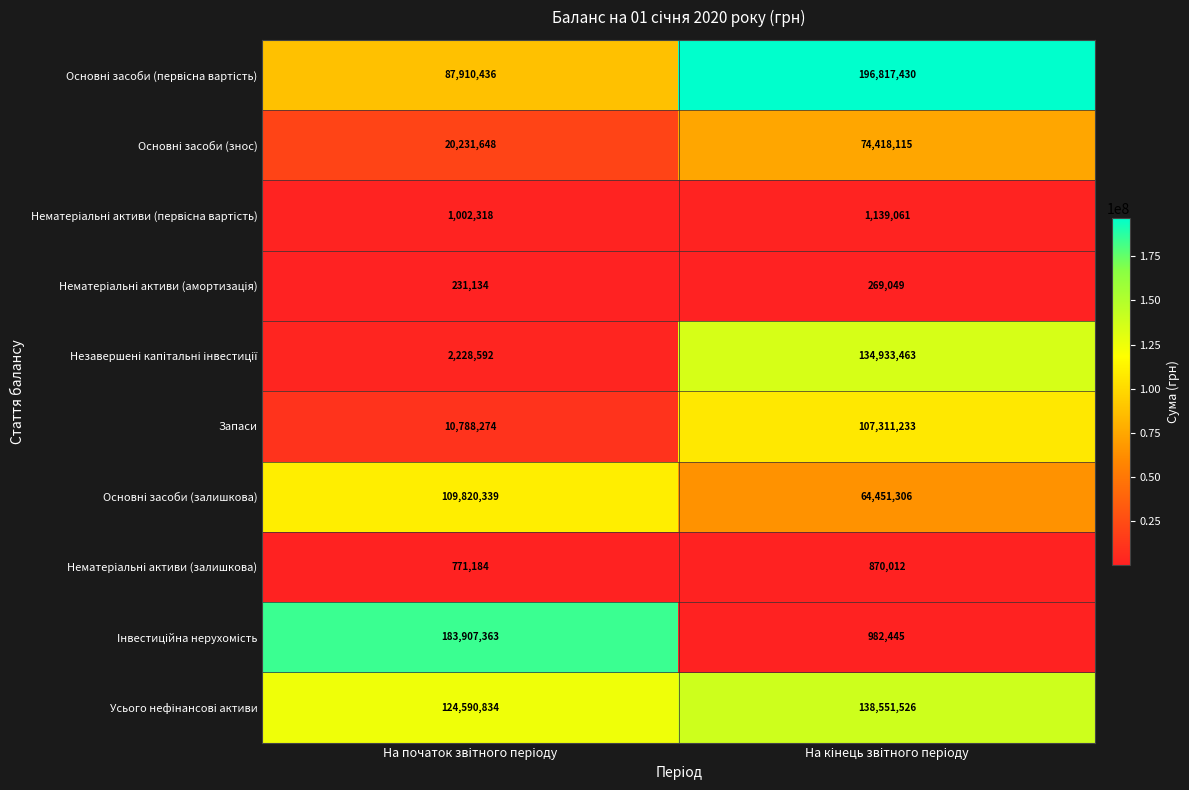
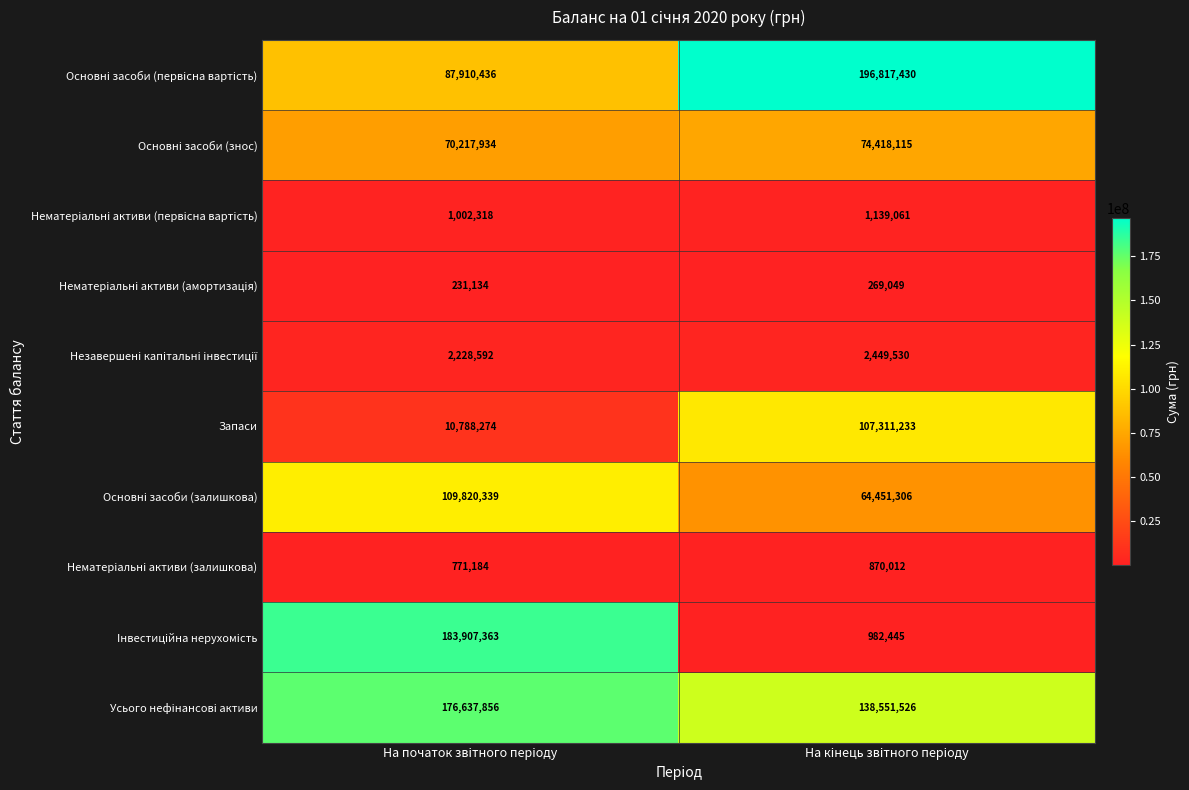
Основні засоби (знос), На початок звітного періоду: 20,231,648 -> 70,217,934
Незавершені капітальні інвестиції, На кінець звітного періоду: 134,933,463 -> 2,449,530
Усього нефінансові активи, На початок звітного періоду: 124,590,834 -> 176,637,856
